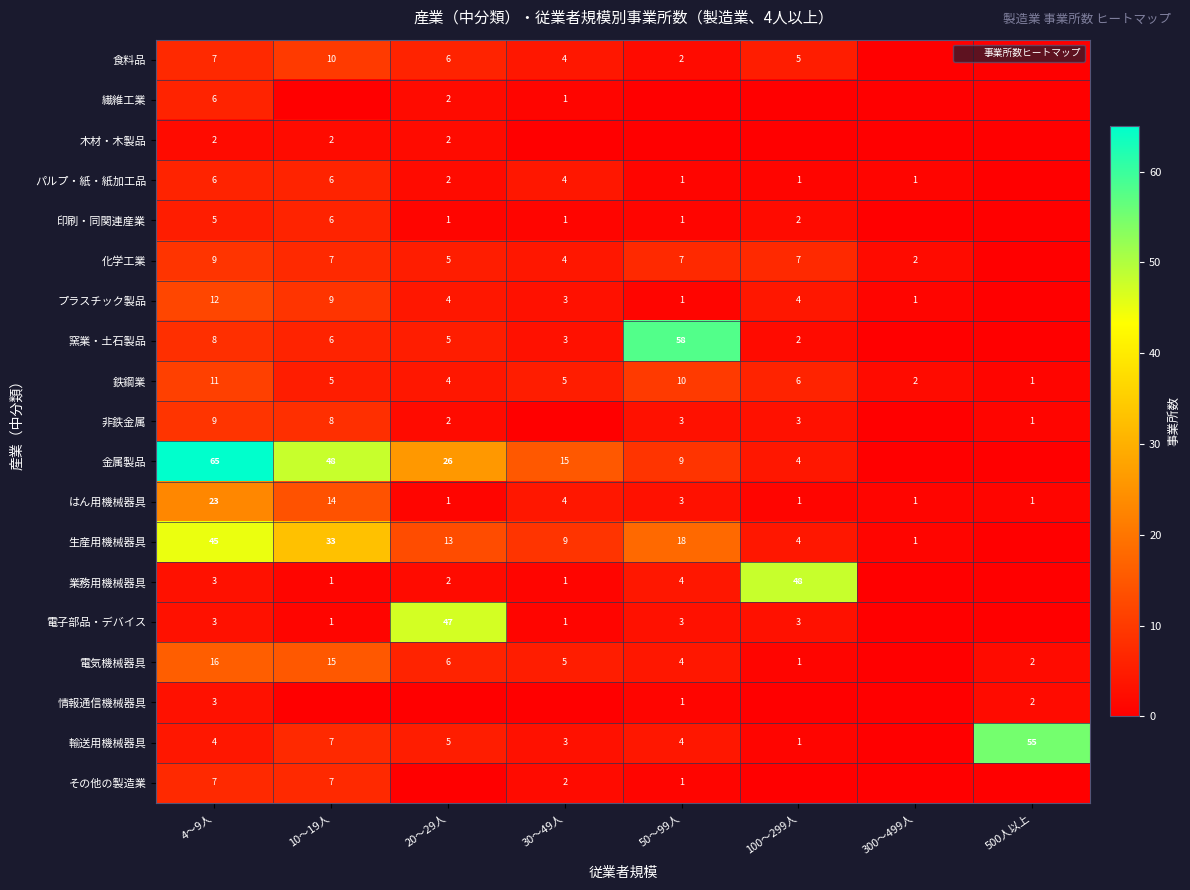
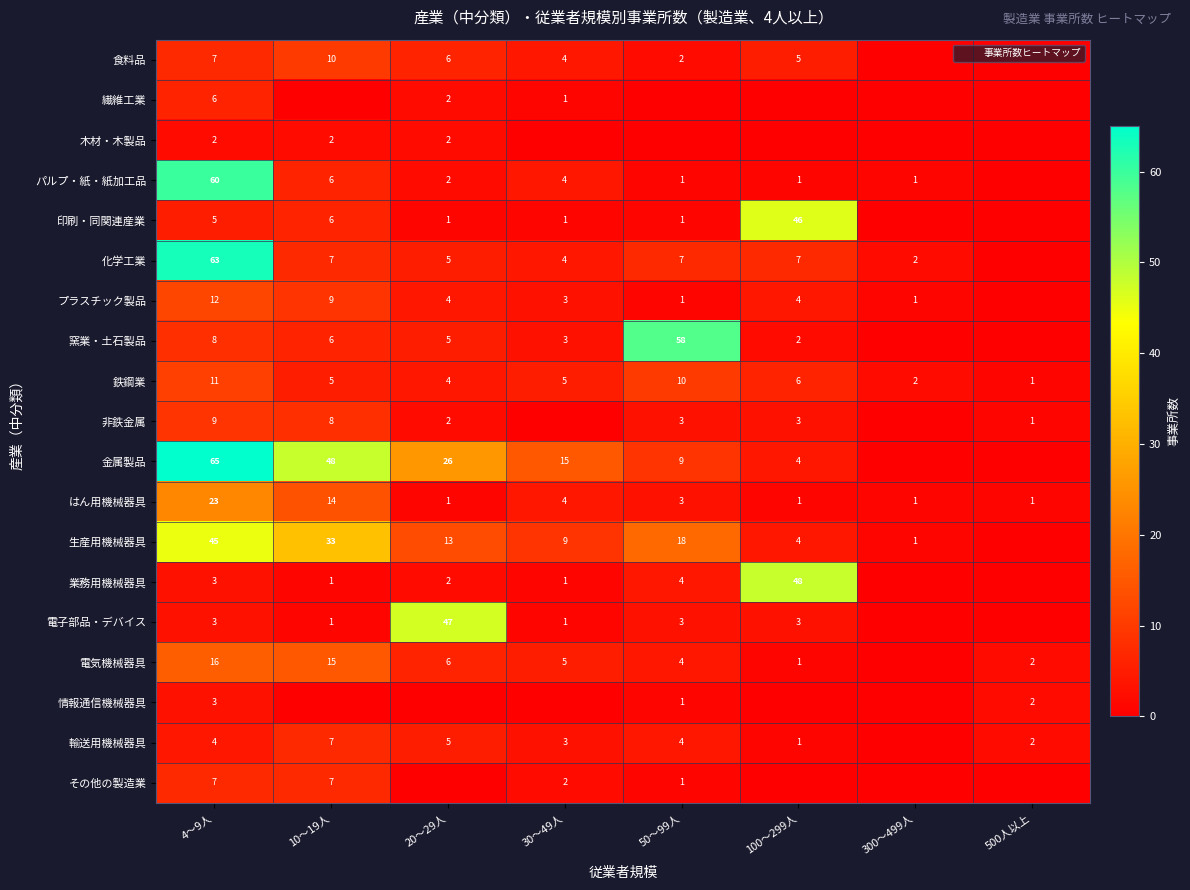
パルプ・紙・紙加工品, 4～9人: 6 -> 60
印刷・同関連産業, 100～299人: 2 -> 46
化学工業, 4～9人: 9 -> 63
輸送用機械器具, 500人以上: 55 -> 2
